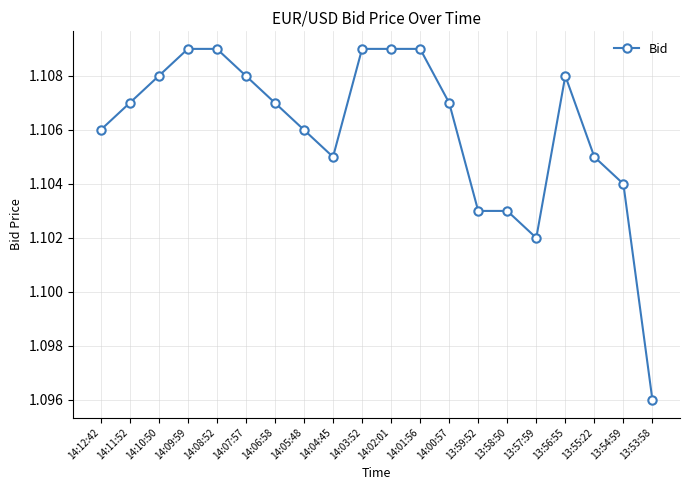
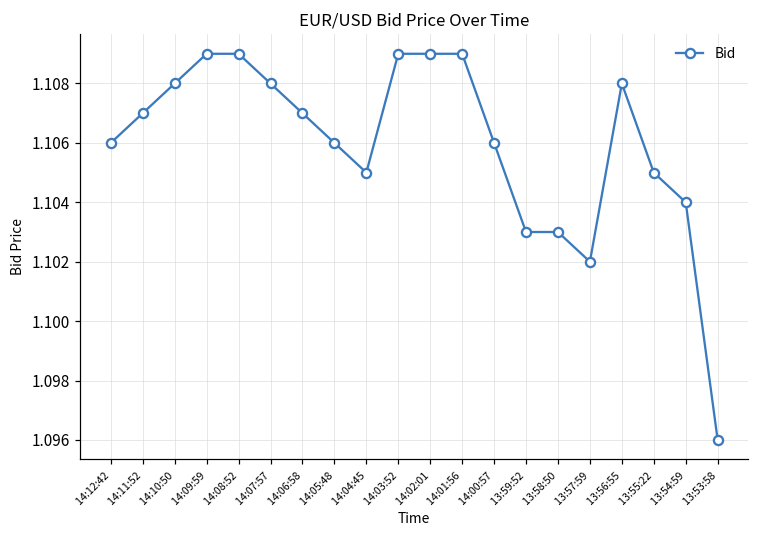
14:00:57: 1.107 -> 1.106
